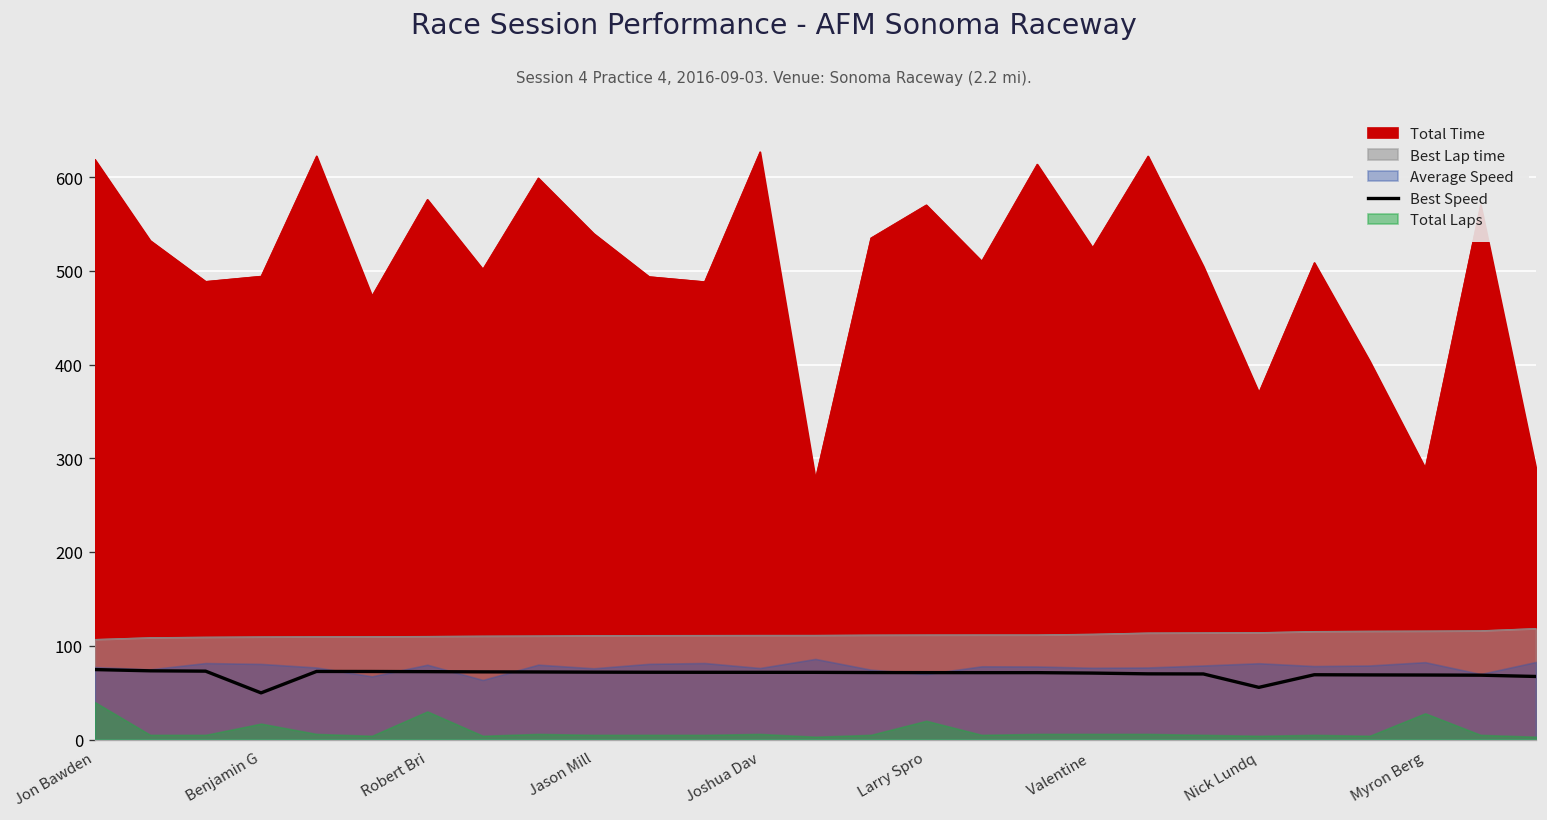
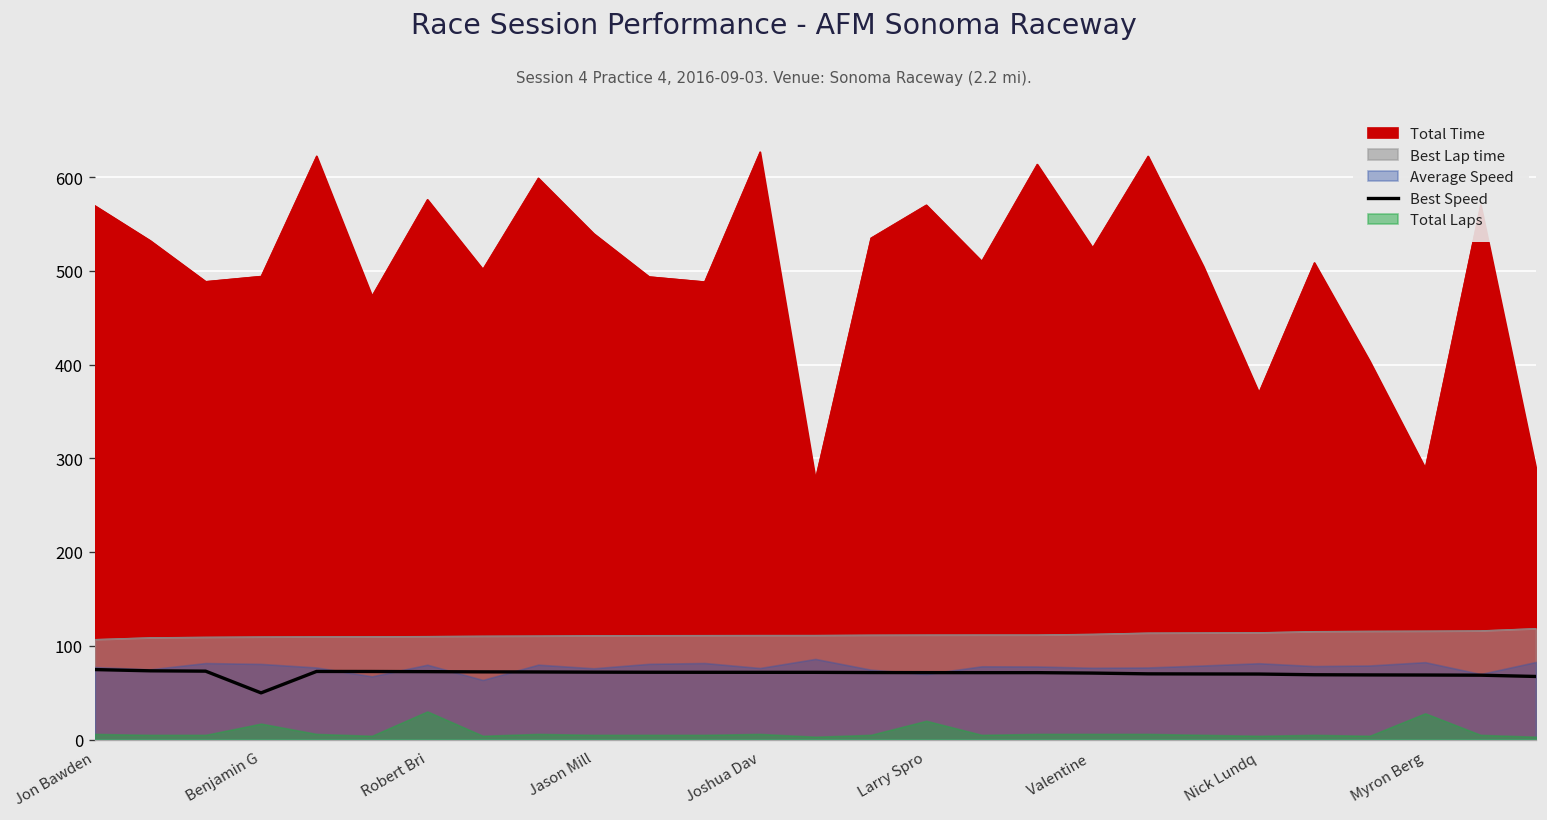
Total Time, Jon Bawden: 620 -> 570
Total Laps, Jon Bawden: 40 -> 10
Best Speed, Nick Lundq: 60 -> 70
